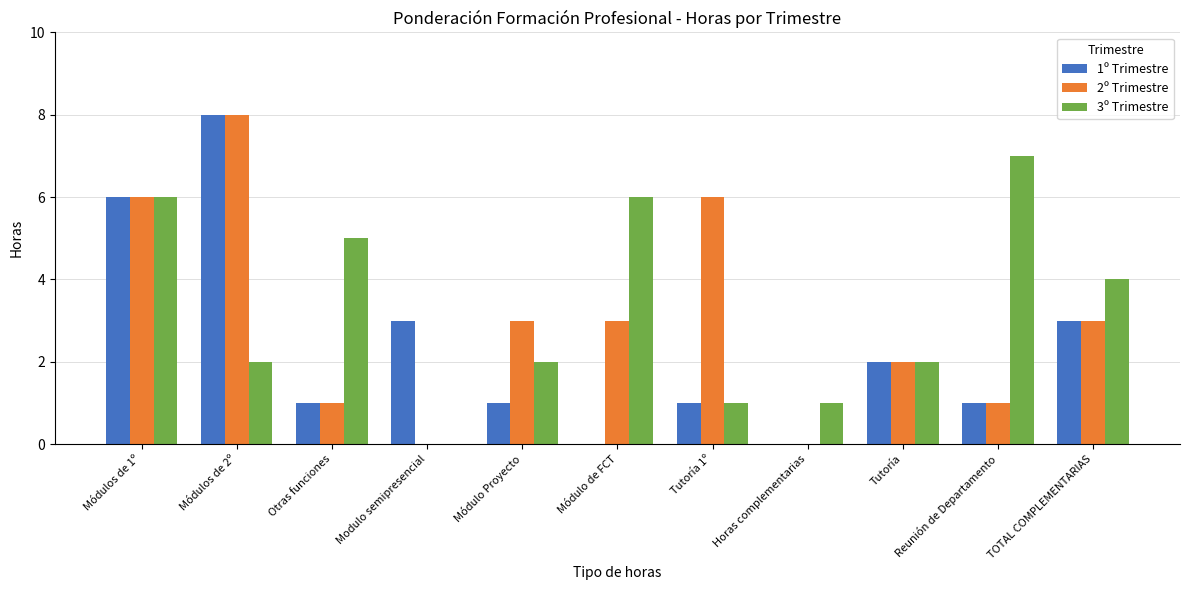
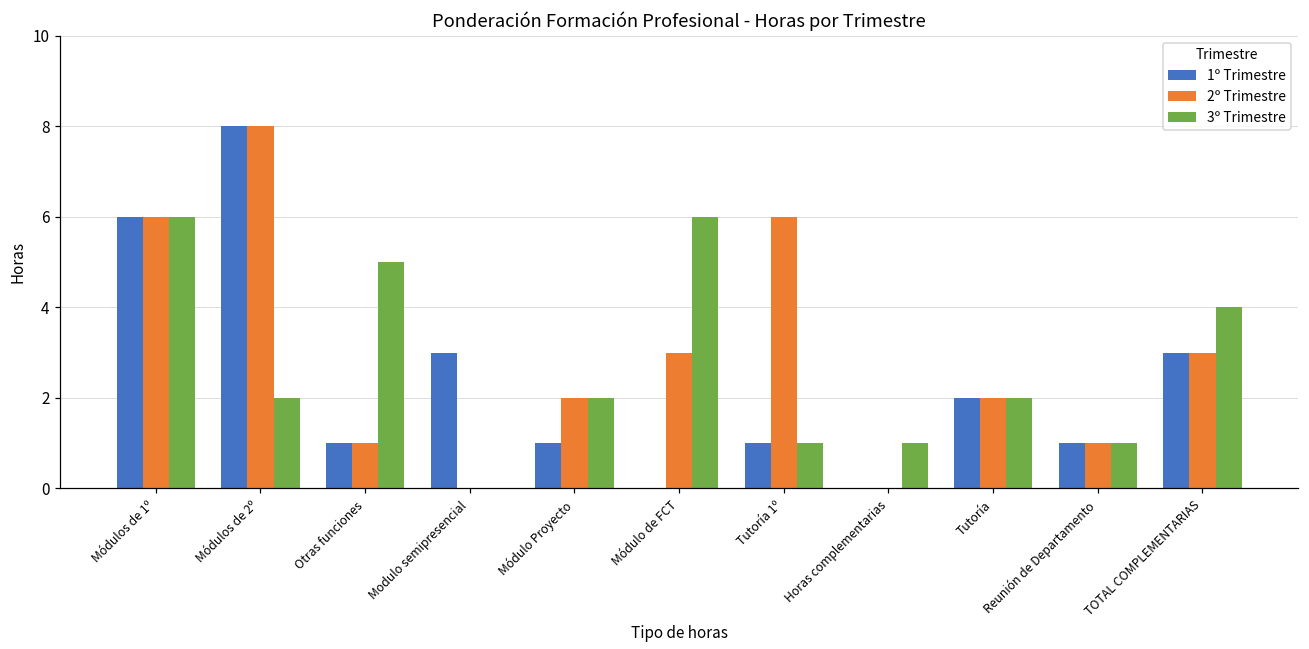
2º Trimestre, Módulo Proyecto: 3 -> 2
3º Trimestre, Reunión de Departamento: 7 -> 1
